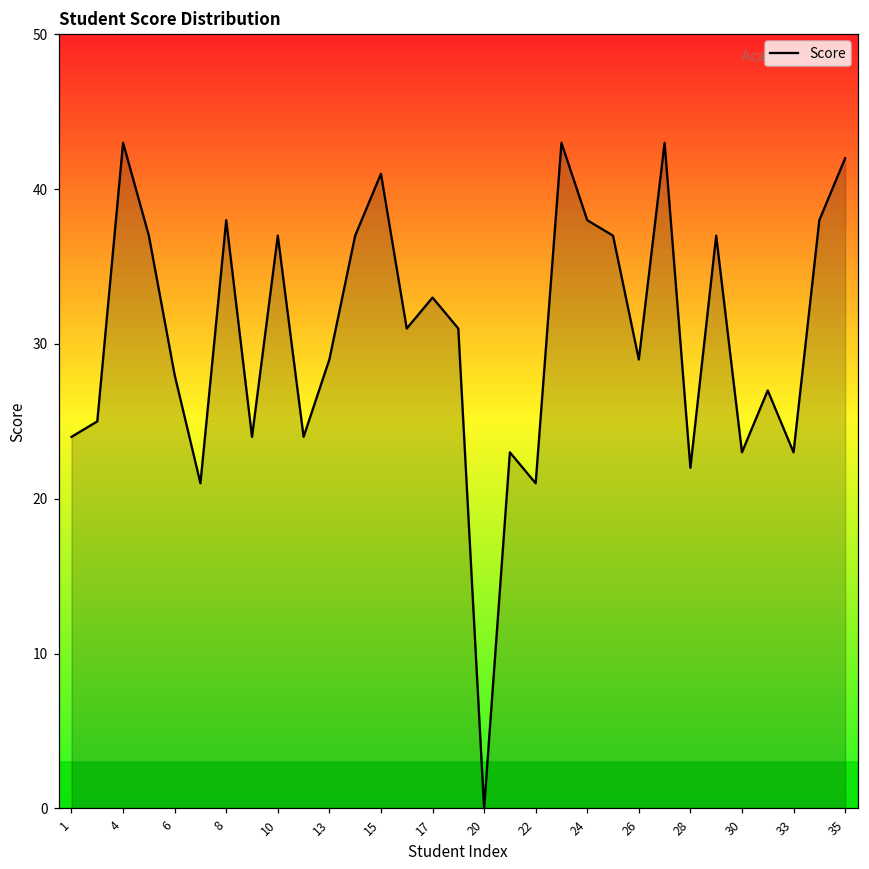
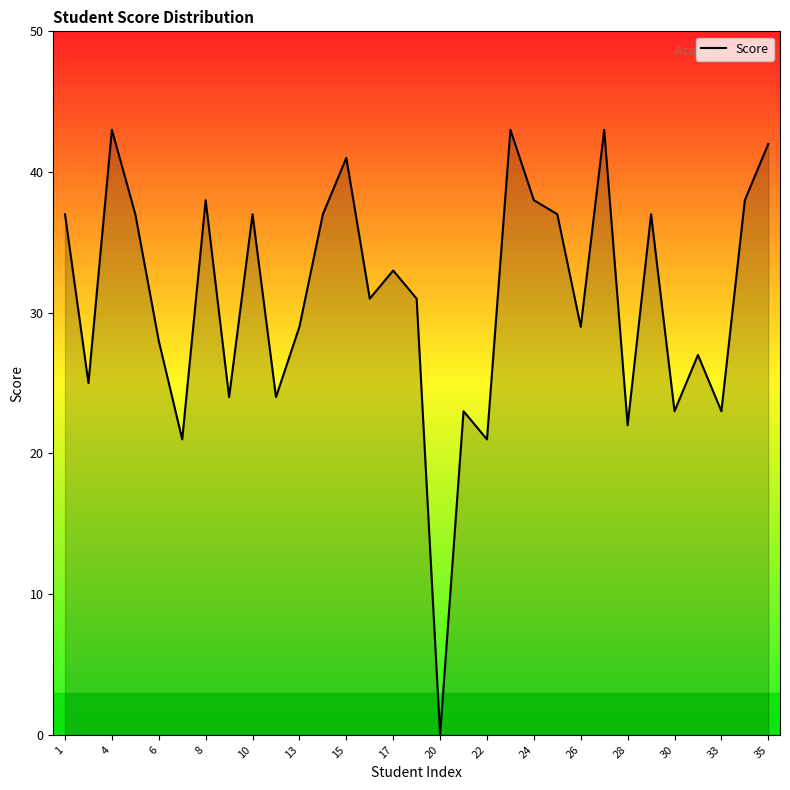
1: 24 -> 37
